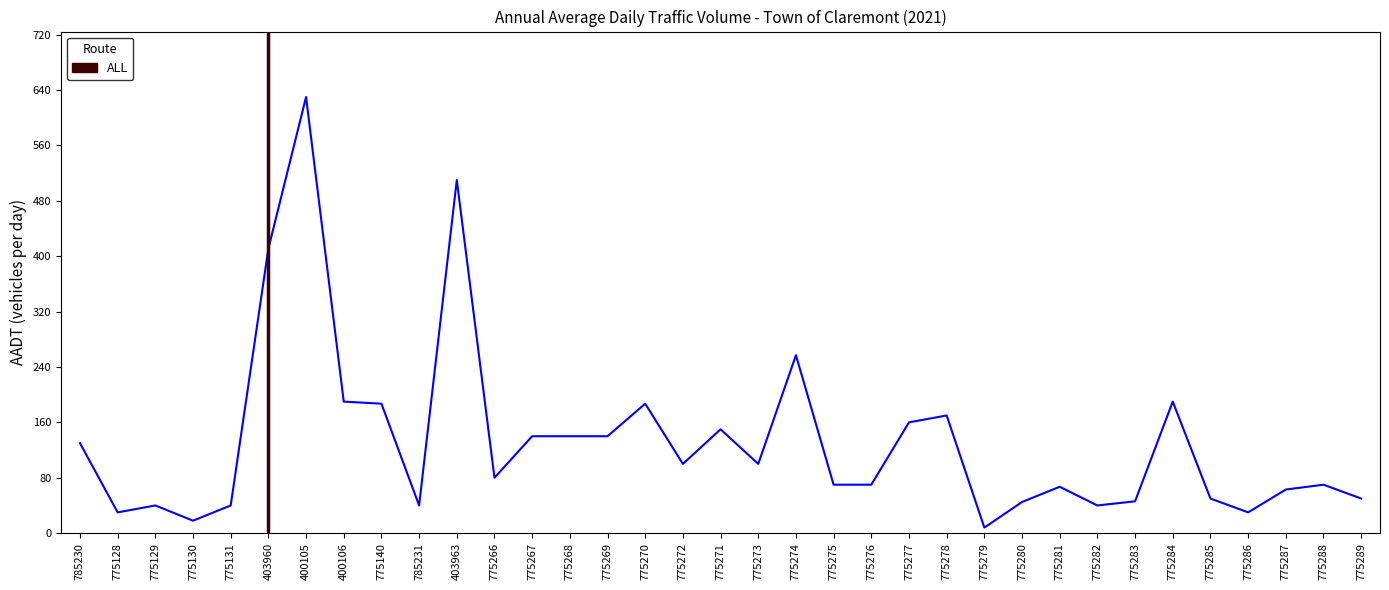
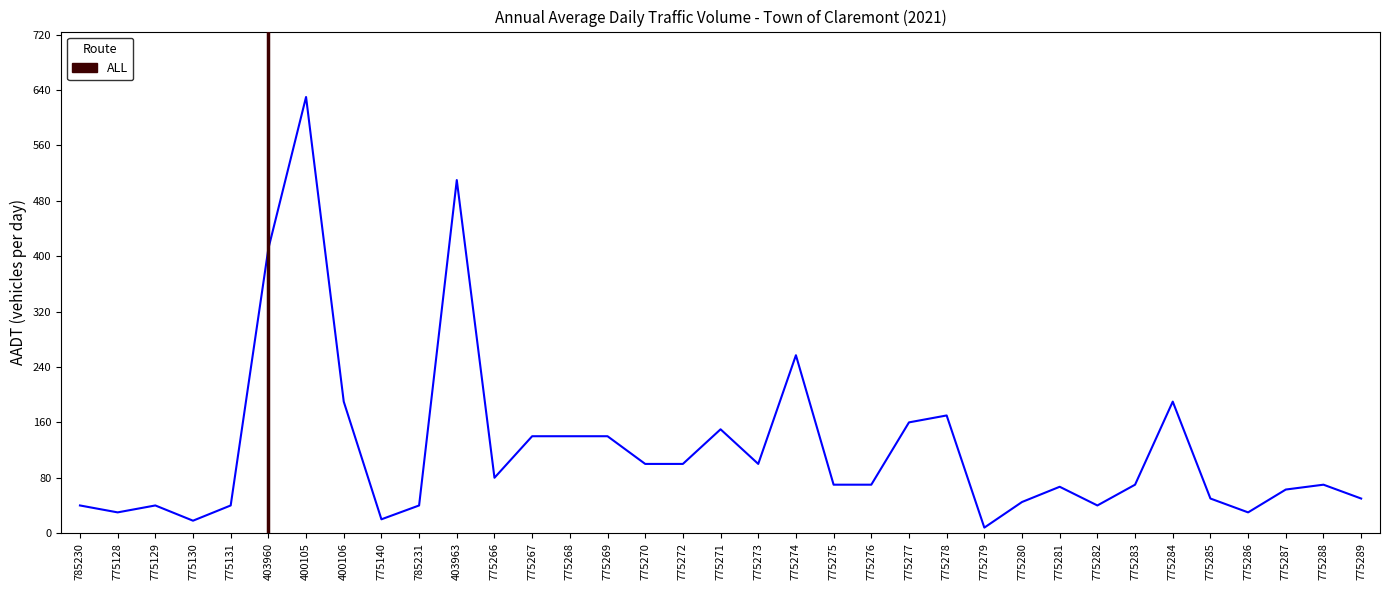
785230: 130 -> 40
775140: 190 -> 20
775270: 190 -> 100
775283: 50 -> 70
